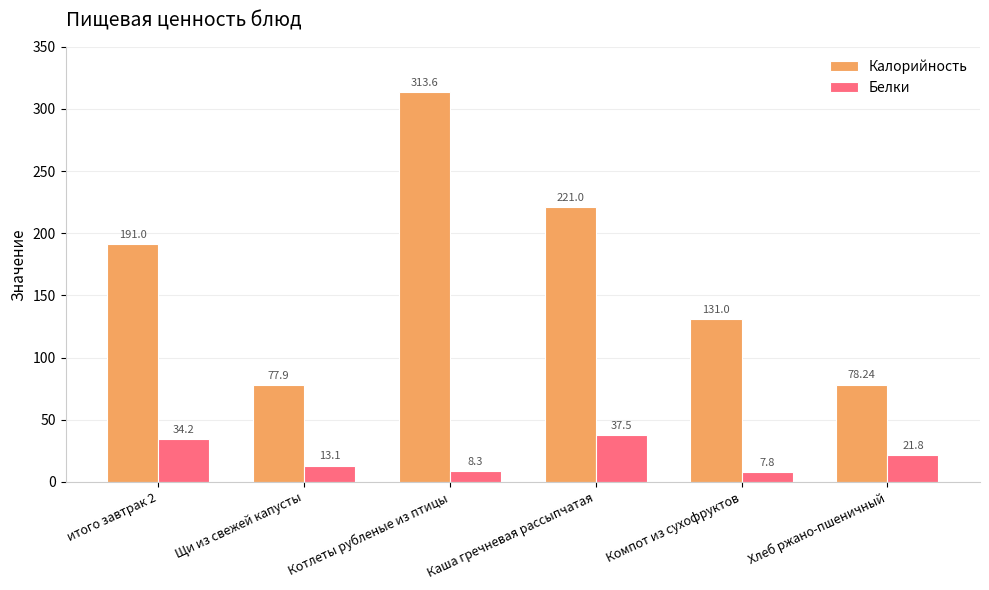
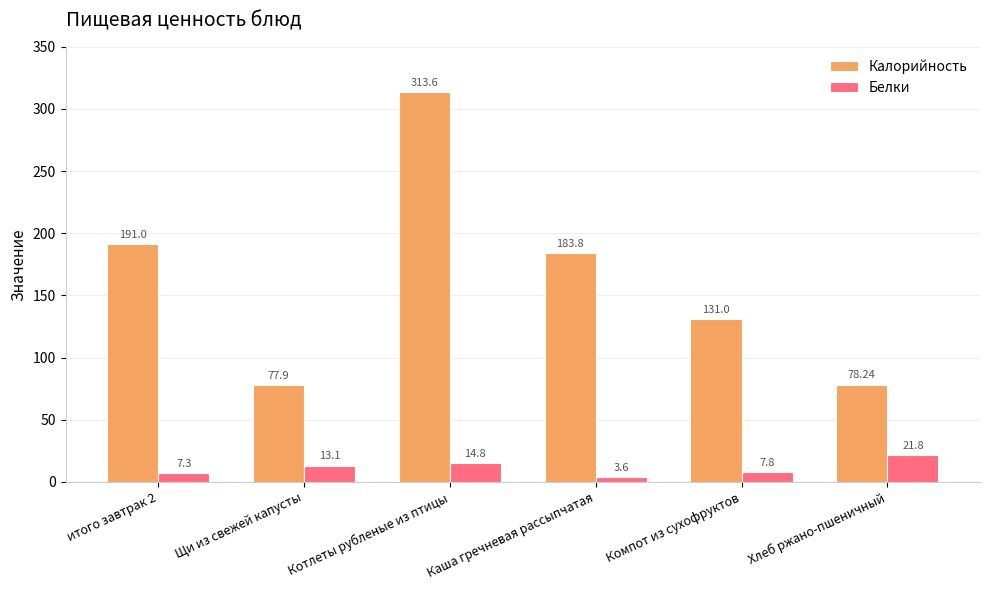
Белки, итого завтрак 2: 34.2 -> 7.3
Белки, Котлеты рубленые из птицы: 8.3 -> 14.8
Калорийность, Каша гречневая рассыпчатая: 221.0 -> 183.8
Белки, Каша гречневая рассыпчатая: 37.5 -> 3.6
